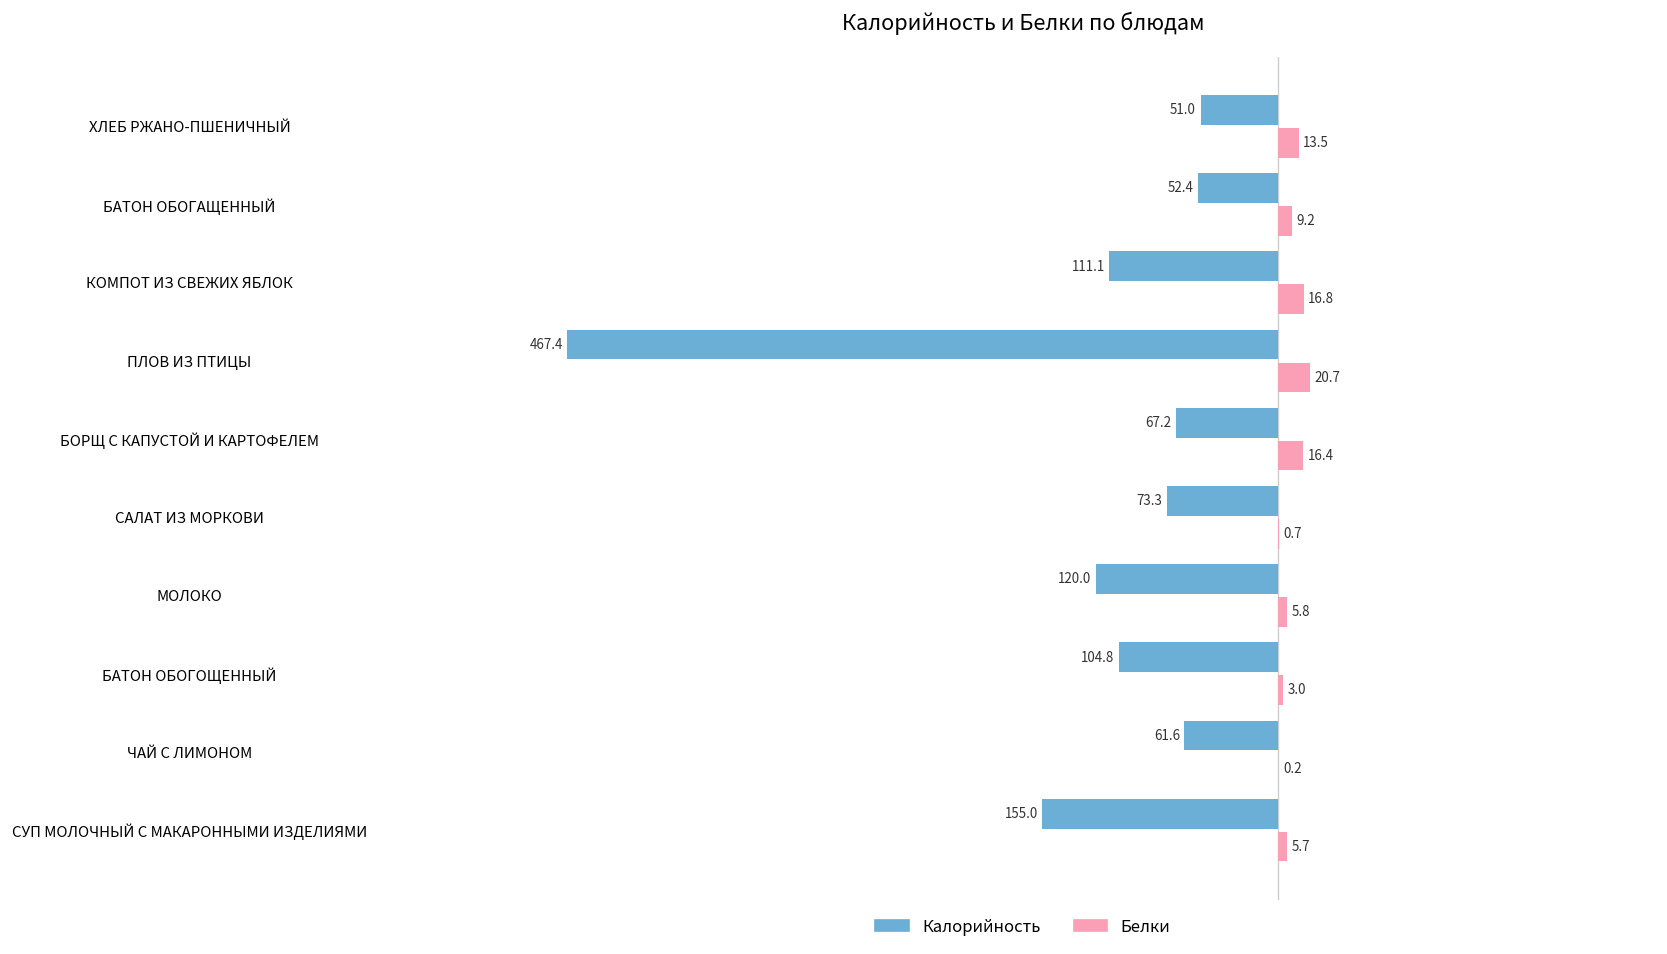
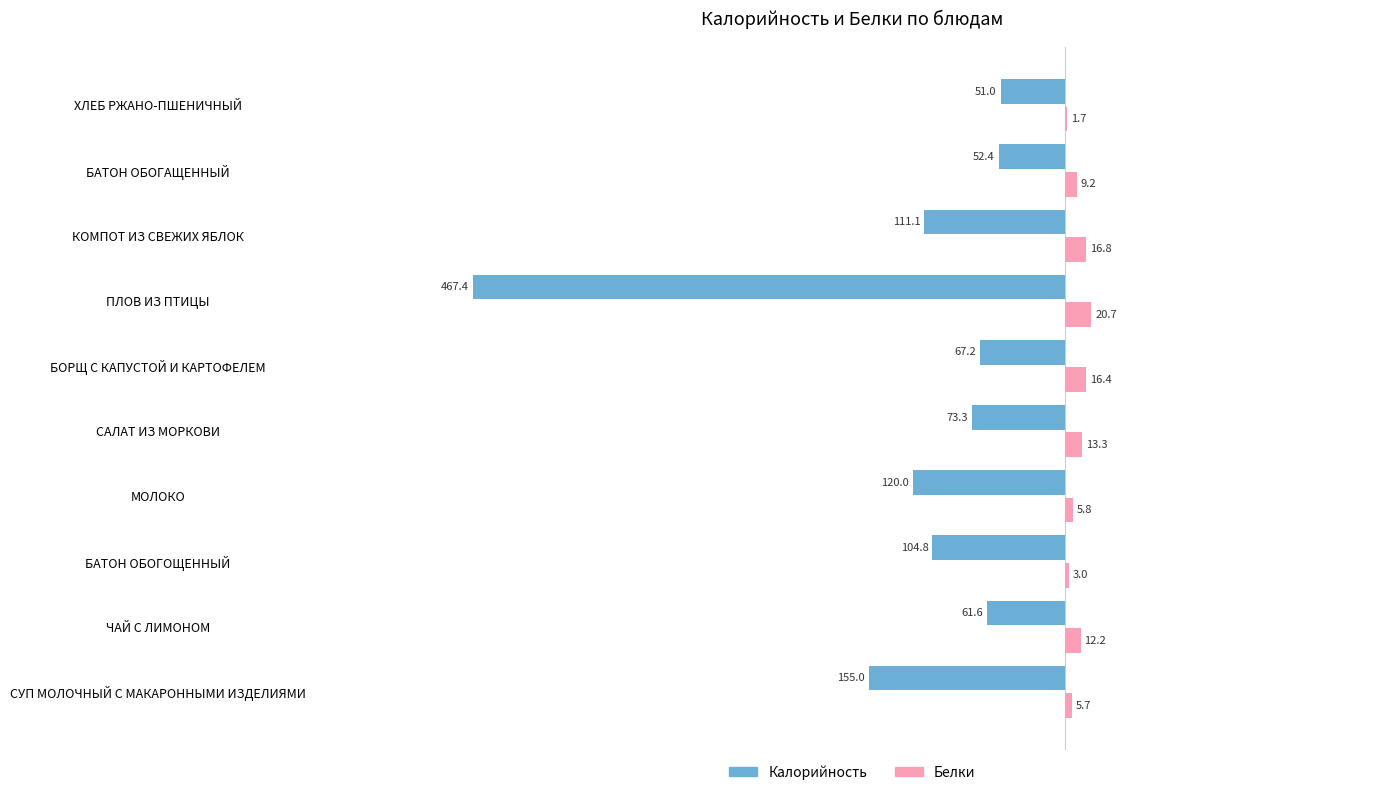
Белки, ХЛЕБ РЖАНО-ПШЕНИЧНЫЙ: 13.5 -> 1.7
Белки, САЛАТ ИЗ МОРКОВИ: 0.7 -> 13.3
Белки, ЧАЙ С ЛИМОНОМ: 0.2 -> 12.2
